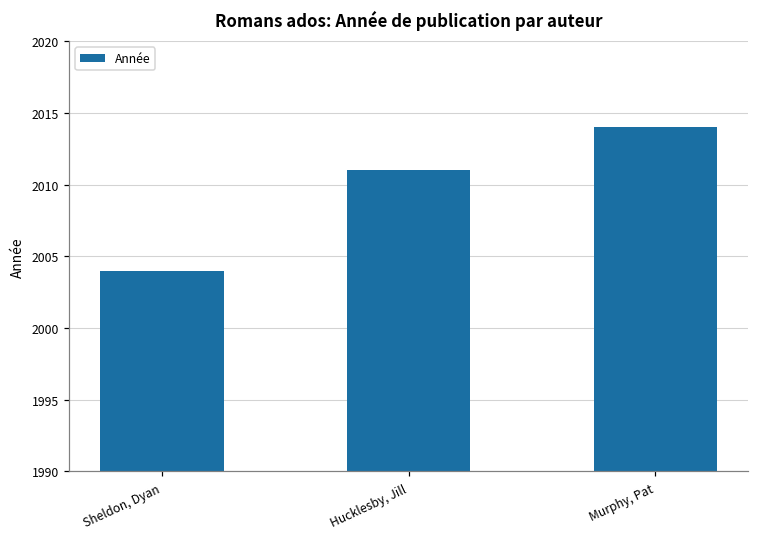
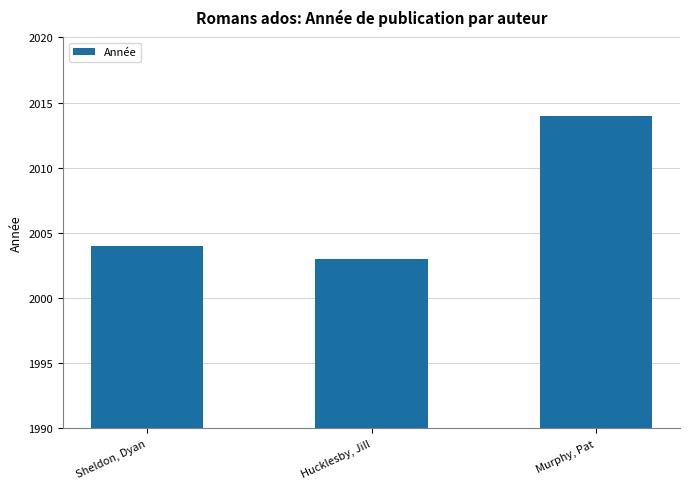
Hucklesby, Jill: 2011 -> 2003
